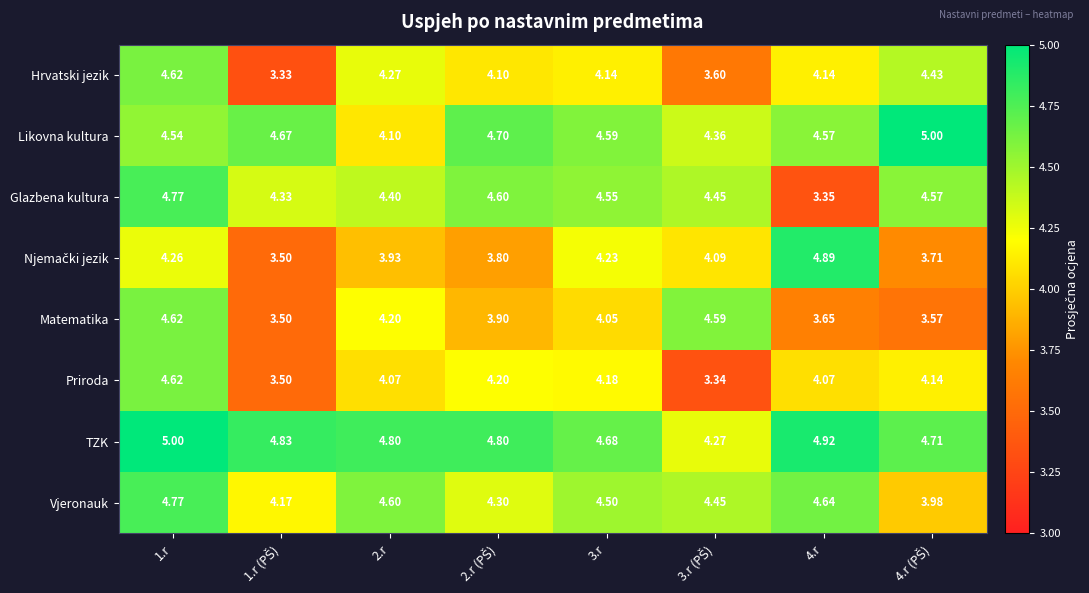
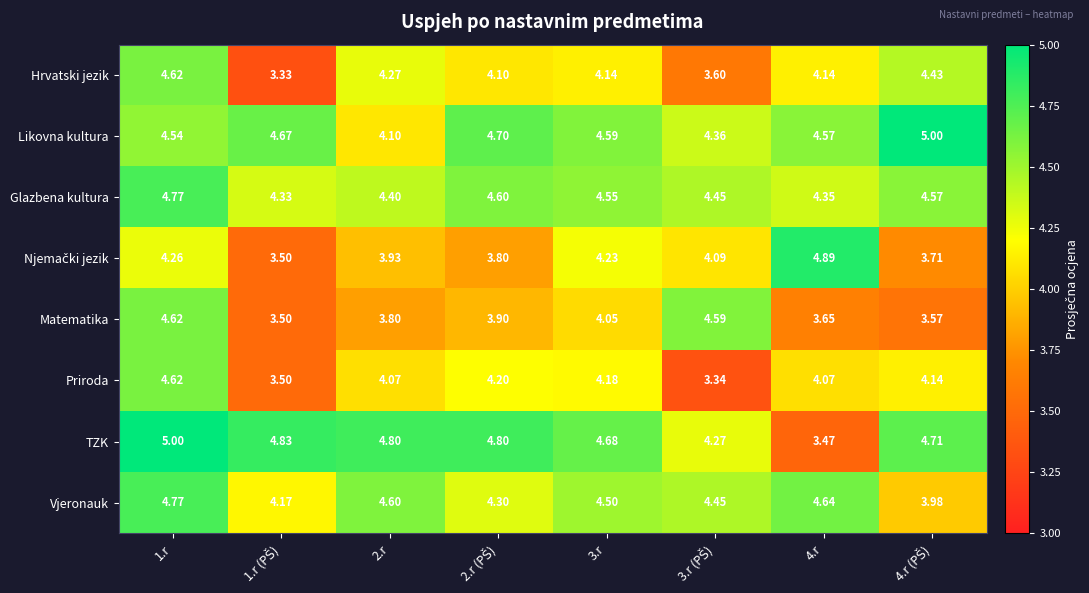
Glazbena kultura, 4.r: 3.35 -> 4.35
Matematika, 2.r: 4.20 -> 3.80
TZK, 4.r: 4.92 -> 3.47
